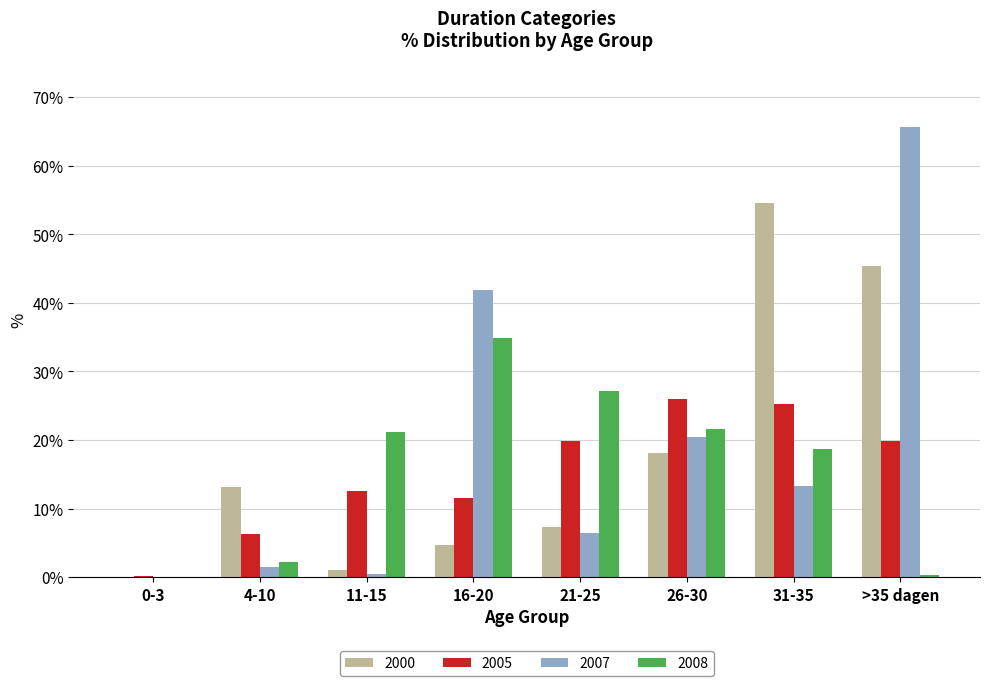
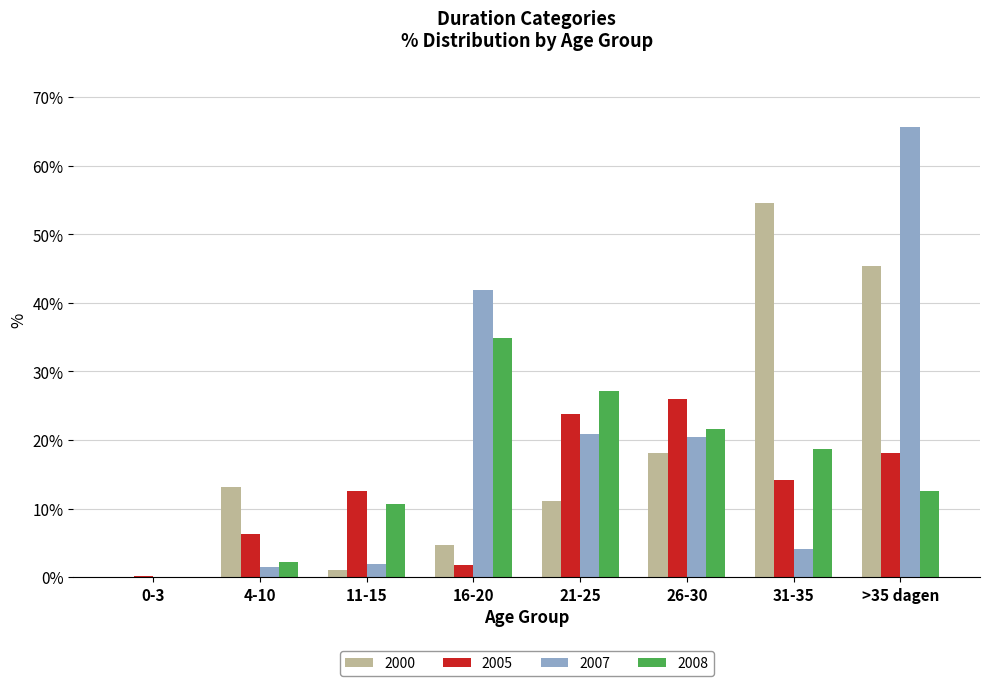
2007, 11-15: 0% -> 2%
2008, 11-15: 21% -> 11%
2005, 16-20: 12% -> 2%
2000, 21-25: 7% -> 11%
2005, 21-25: 20% -> 24%
2007, 21-25: 7% -> 21%
2005, 31-35: 25% -> 14%
2007, 31-35: 13% -> 4%
2005, >35 dagen: 20% -> 18%
2008, >35 dagen: 0% -> 13%
